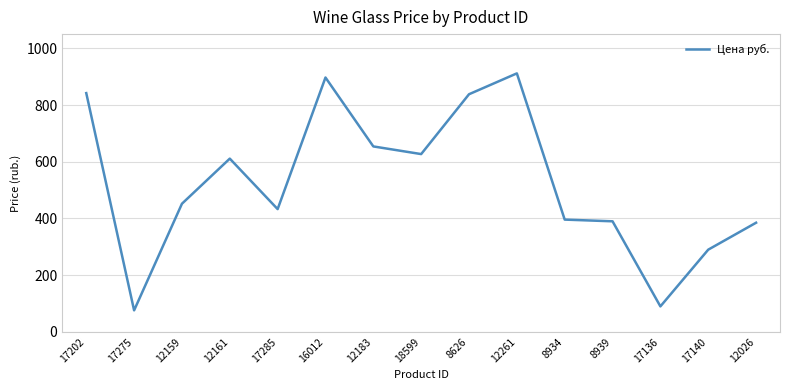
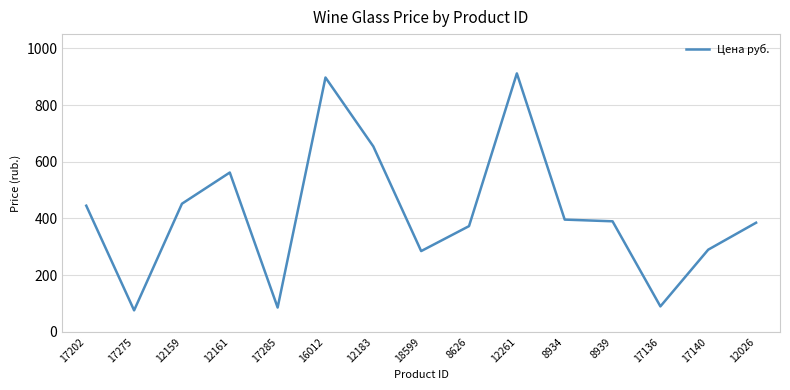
17202: 840 -> 450
12161: 610 -> 560
17285: 430 -> 90
18599: 630 -> 290
8626: 840 -> 370
